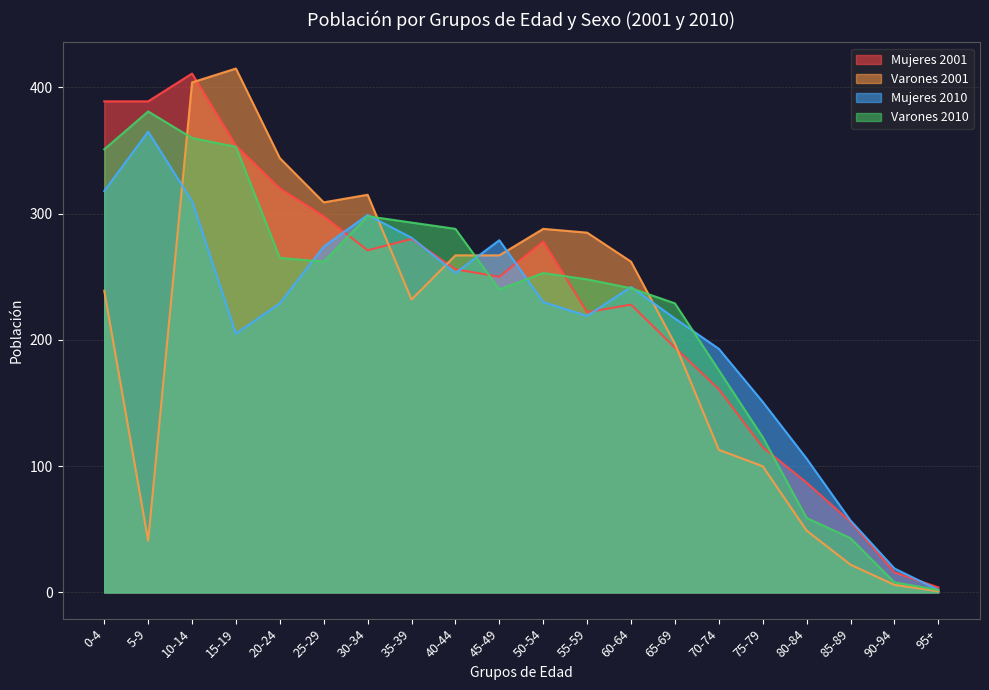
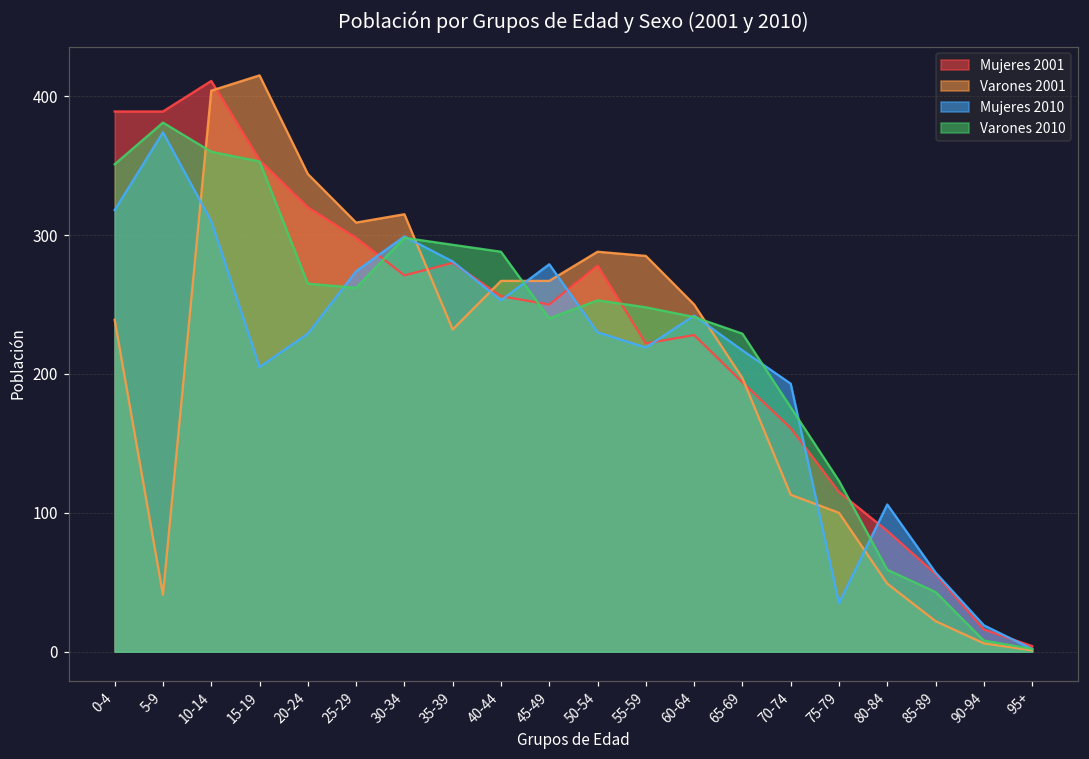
Mujeres 2010, 5-9: 365 -> 374
Varones 2001, 60-64: 262 -> 250
Mujeres 2010, 75-79: 151 -> 35
